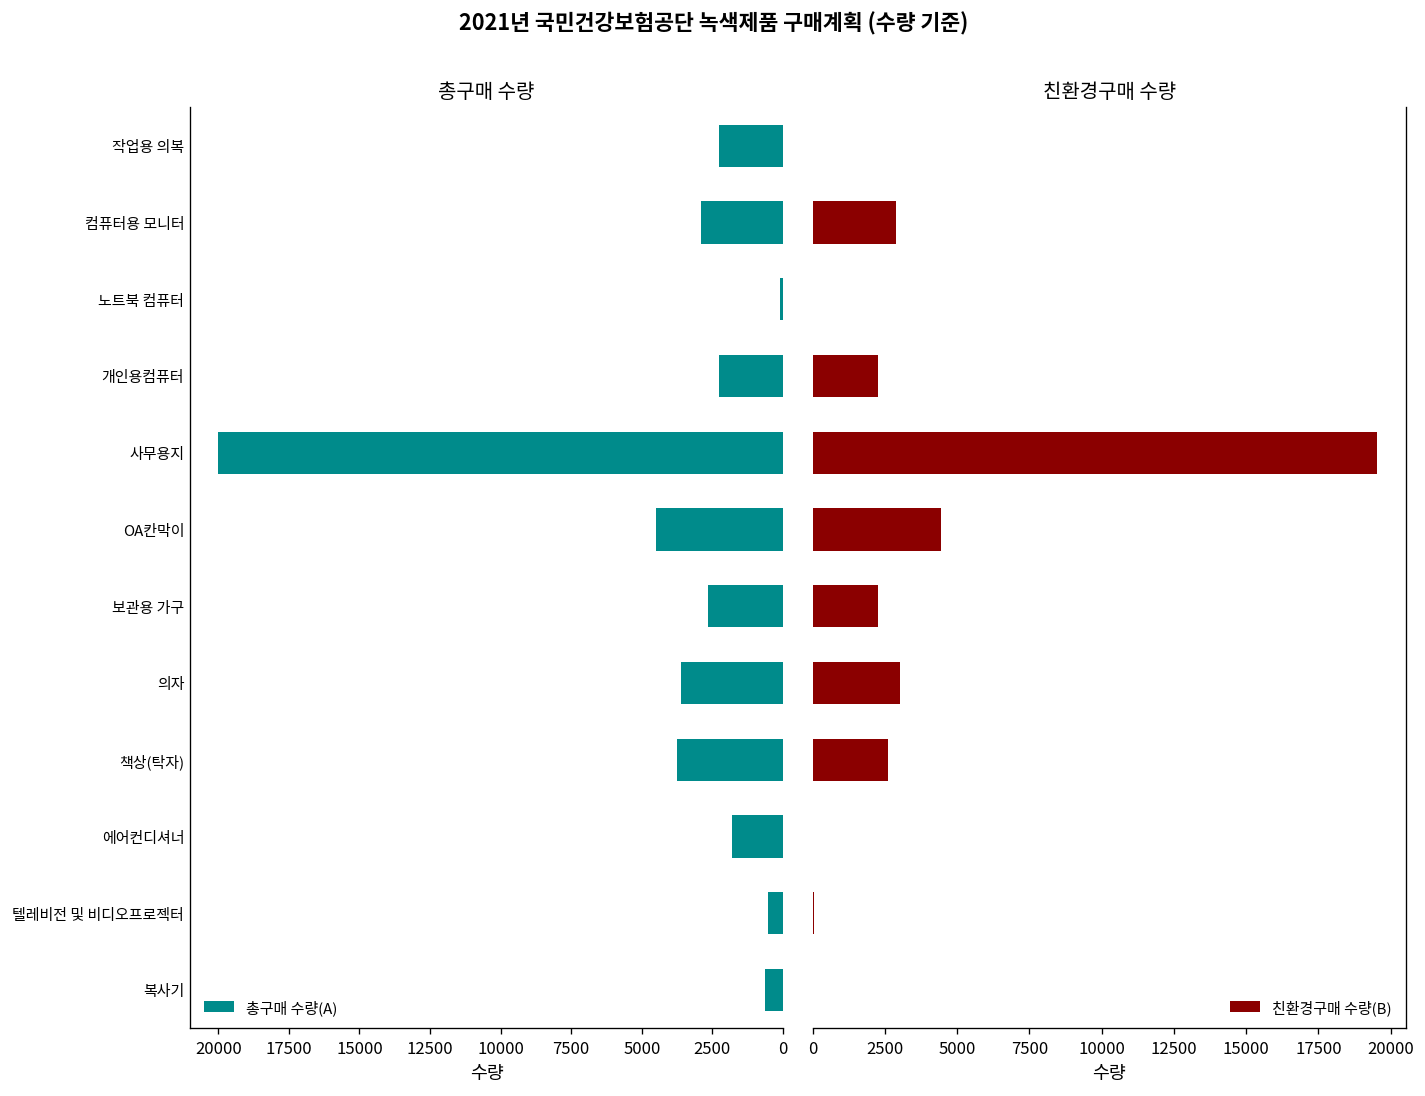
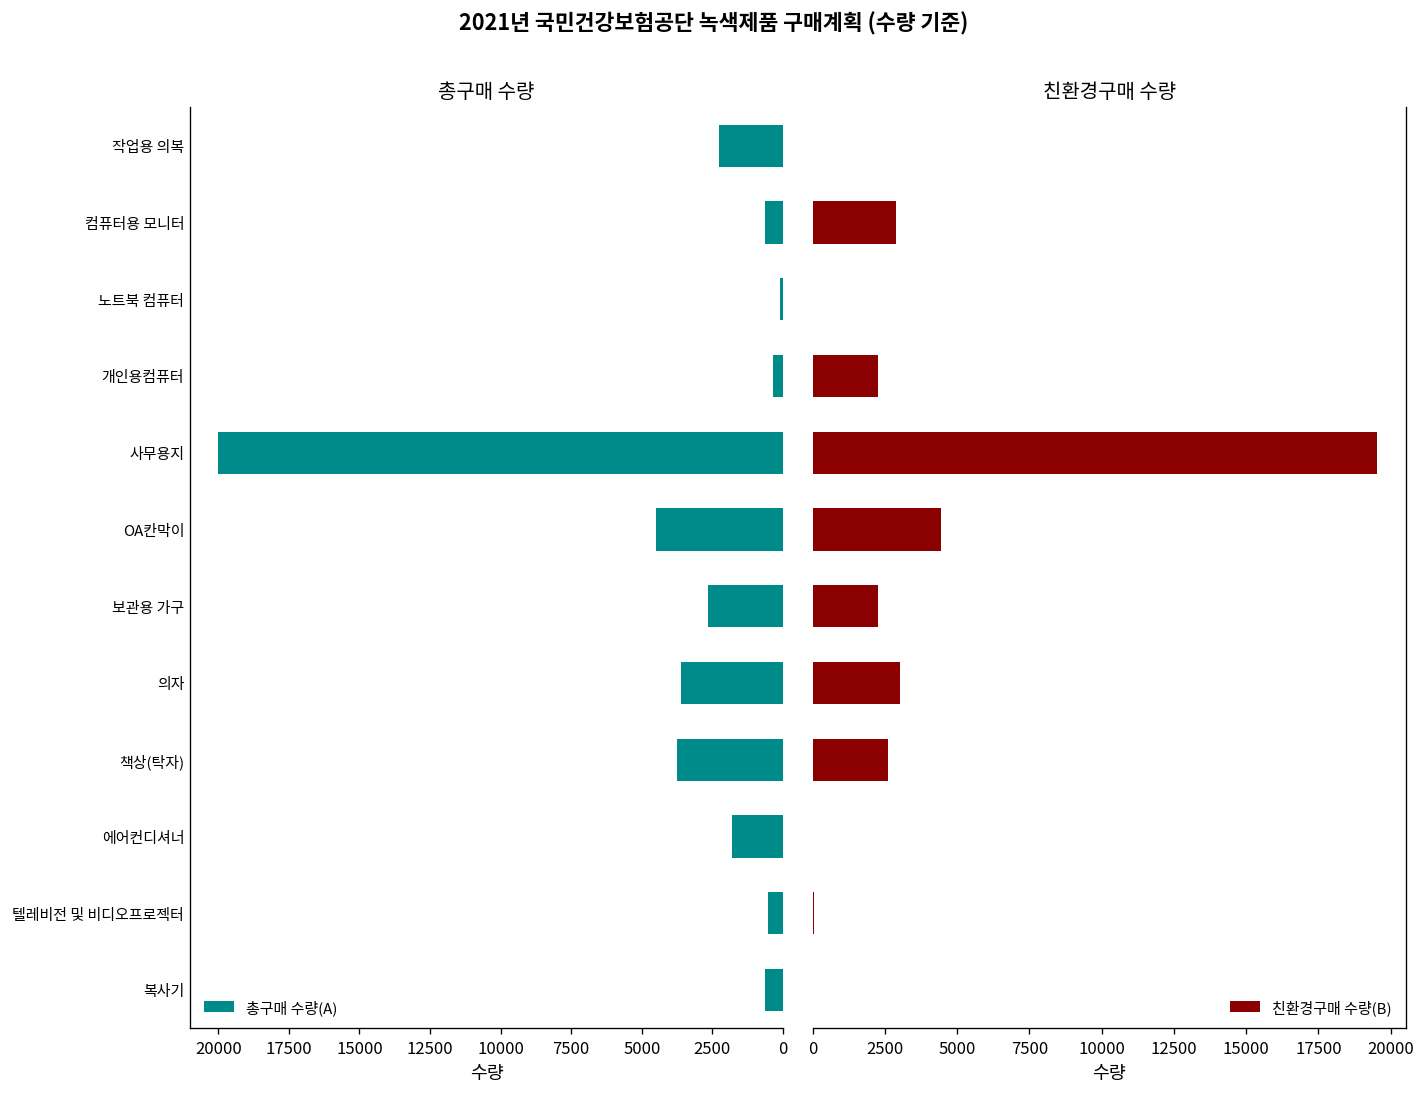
총구매 수량, 컴퓨터용 모니터: 2900 -> 600
총구매 수량, 개인용컴퓨터: 2300 -> 400
